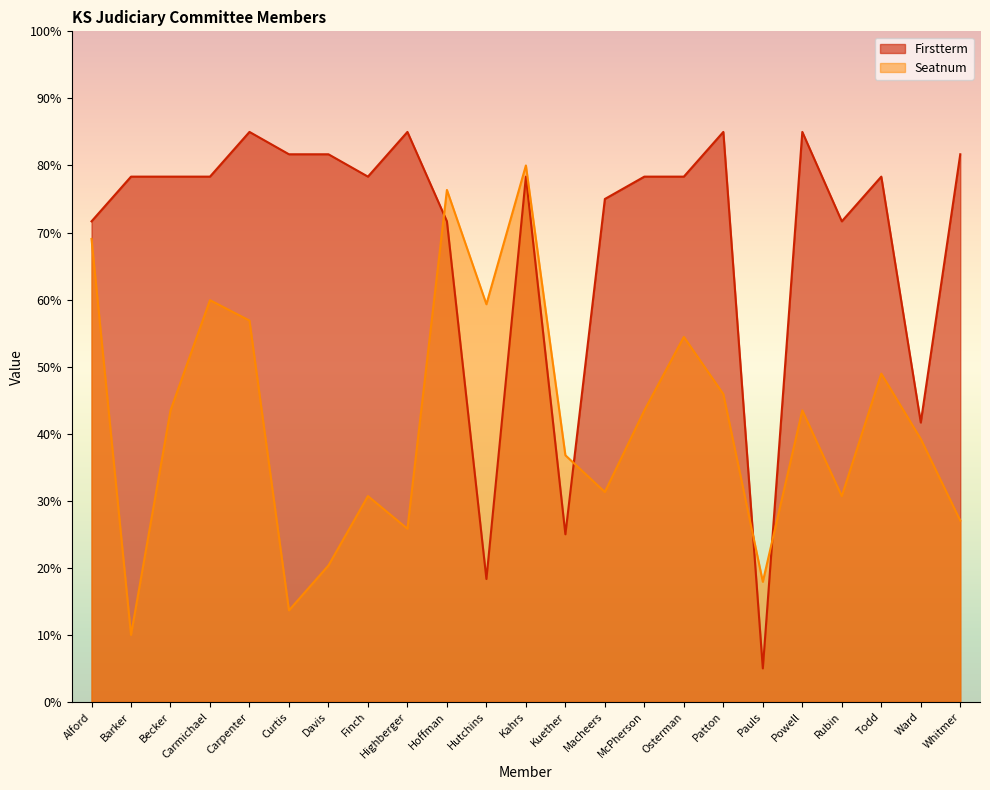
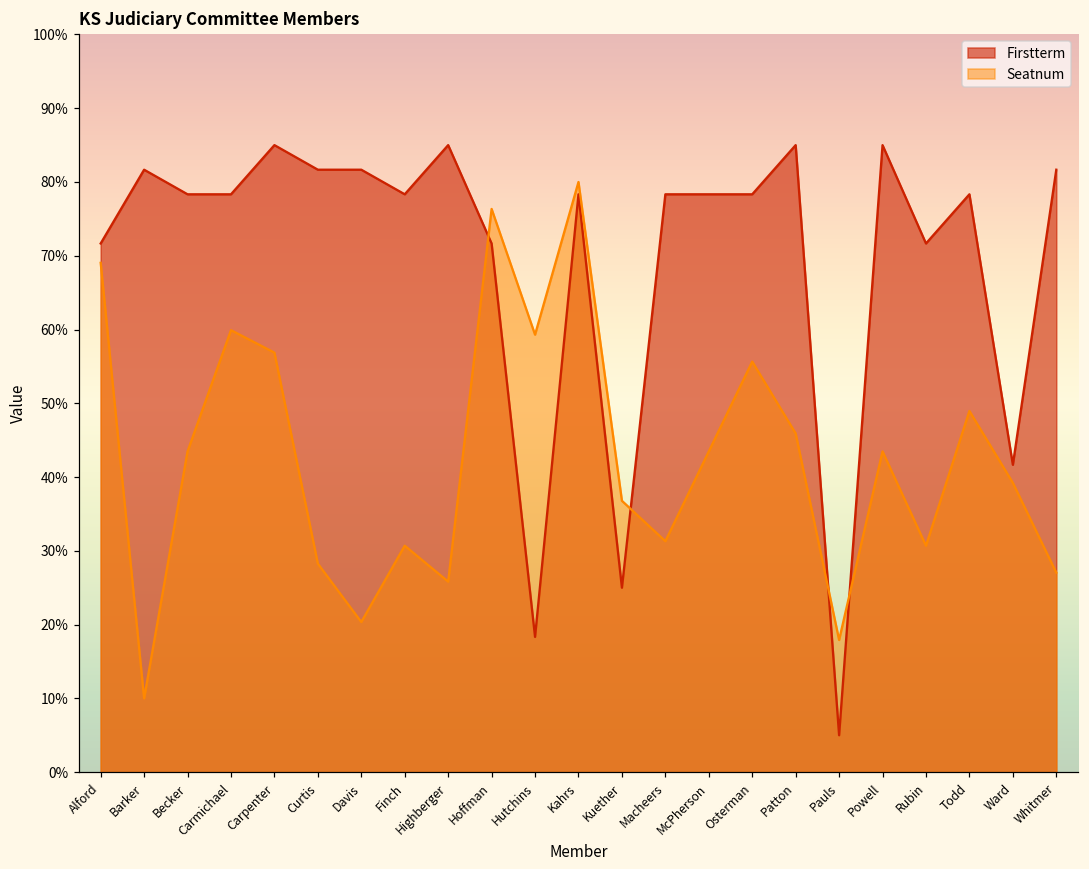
Firstterm, Barker: 78% -> 82%
Seatnum, Curtis: 14% -> 28%
Firstterm, Macheers: 75% -> 78%
Seatnum, Osterman: 54% -> 56%
